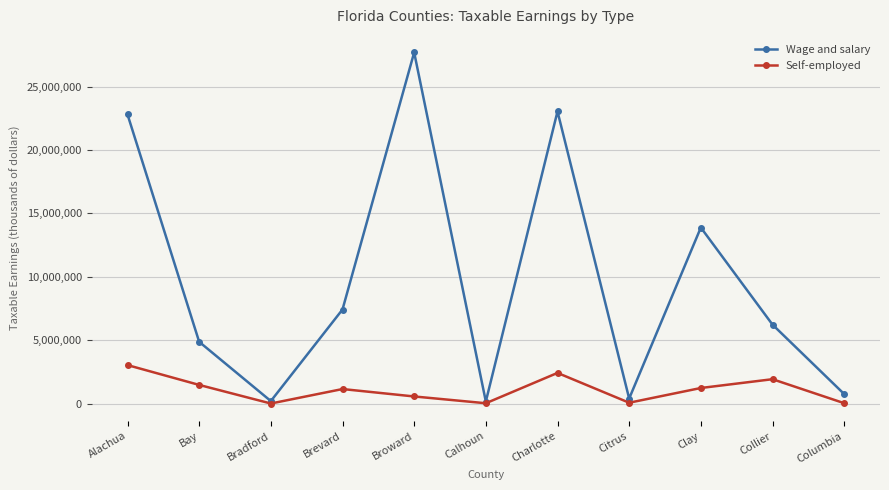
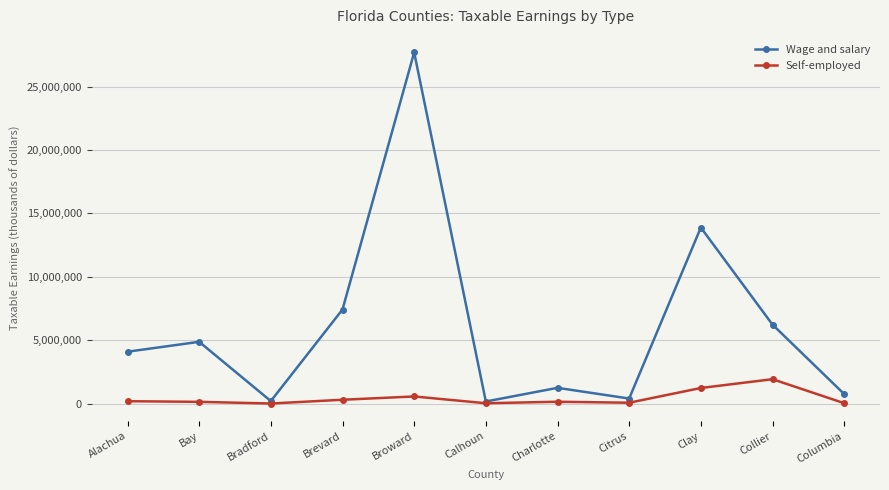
Wage and salary, Alachua: 22,800,000 -> 4,100,000
Self-employed, Alachua: 3,000,000 -> 200,000
Self-employed, Bay: 1,500,000 -> 100,000
Self-employed, Brevard: 1,100,000 -> 300,000
Wage and salary, Charlotte: 23,000,000 -> 1,200,000
Self-employed, Charlotte: 2,400,000 -> 100,000
